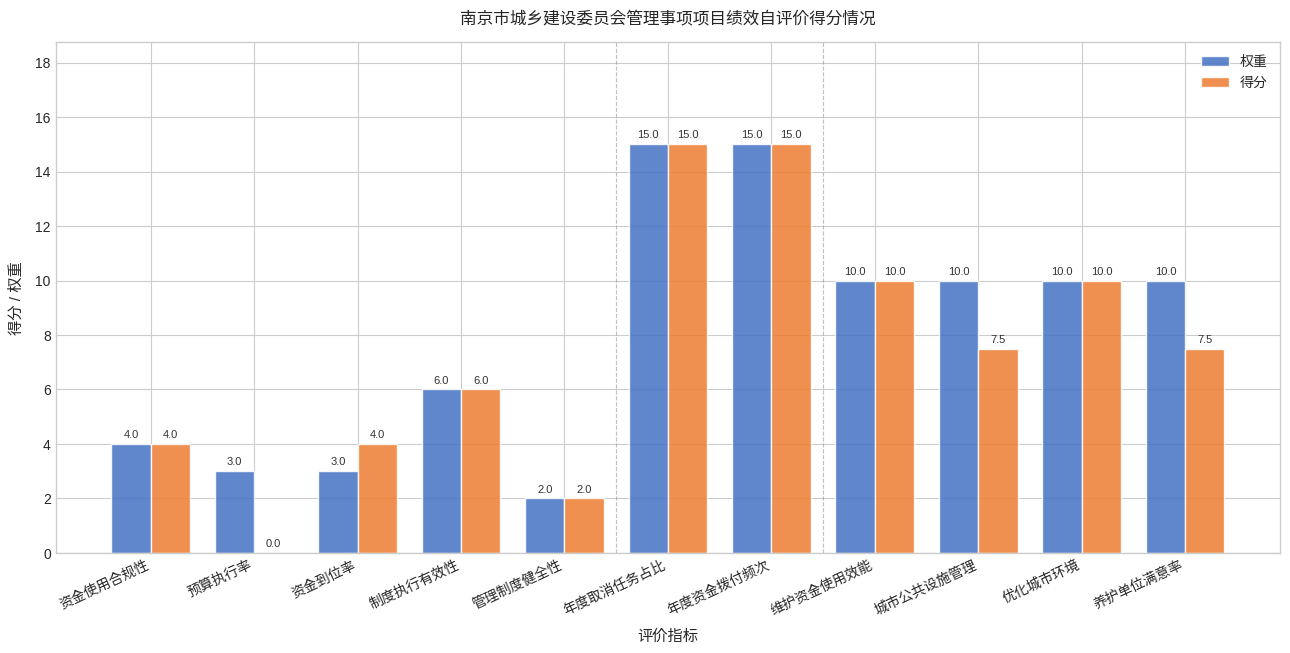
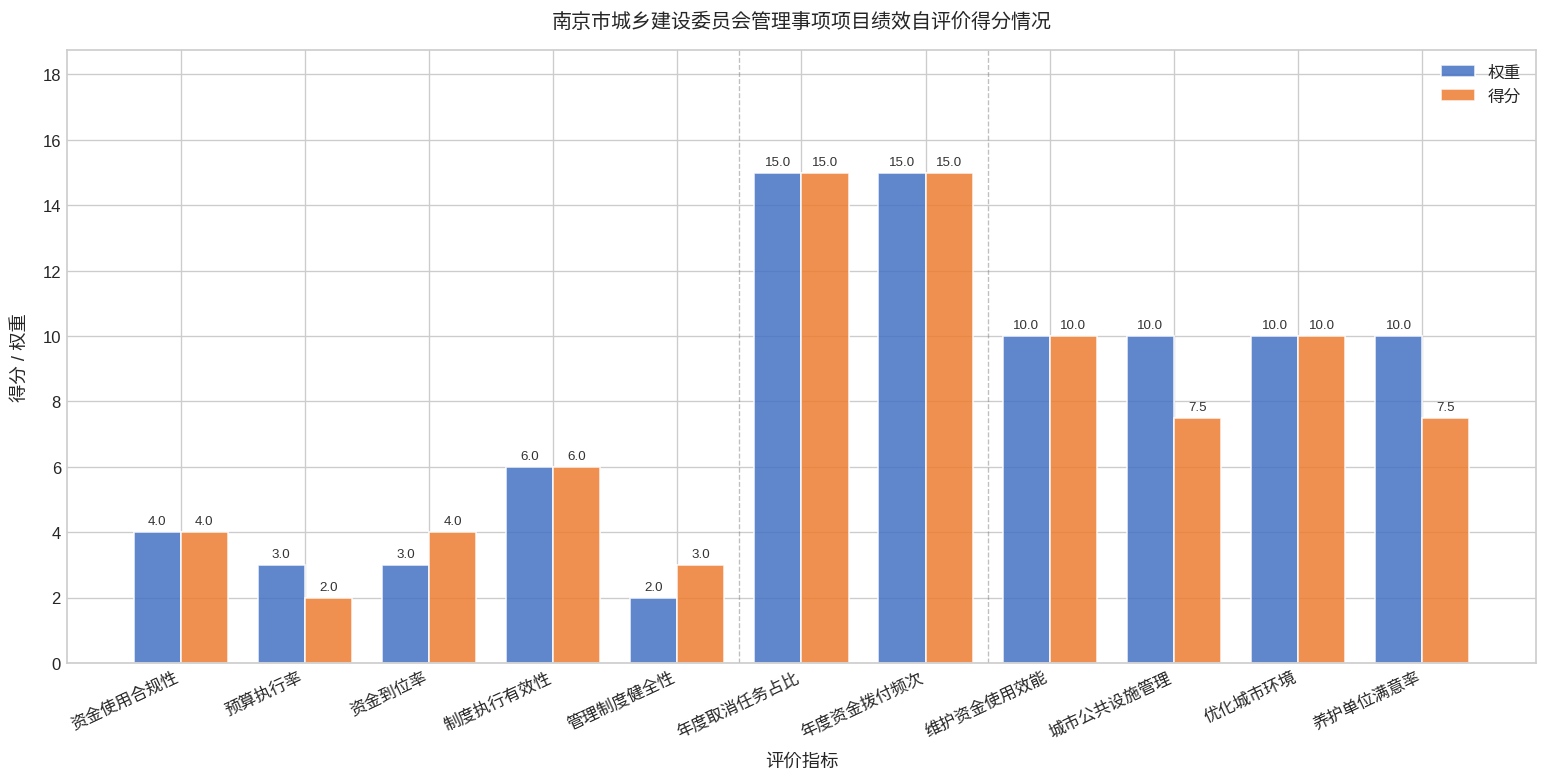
得分, 预算执行率: 0.0 -> 2.0
得分, 管理制度健全性: 2.0 -> 3.0
